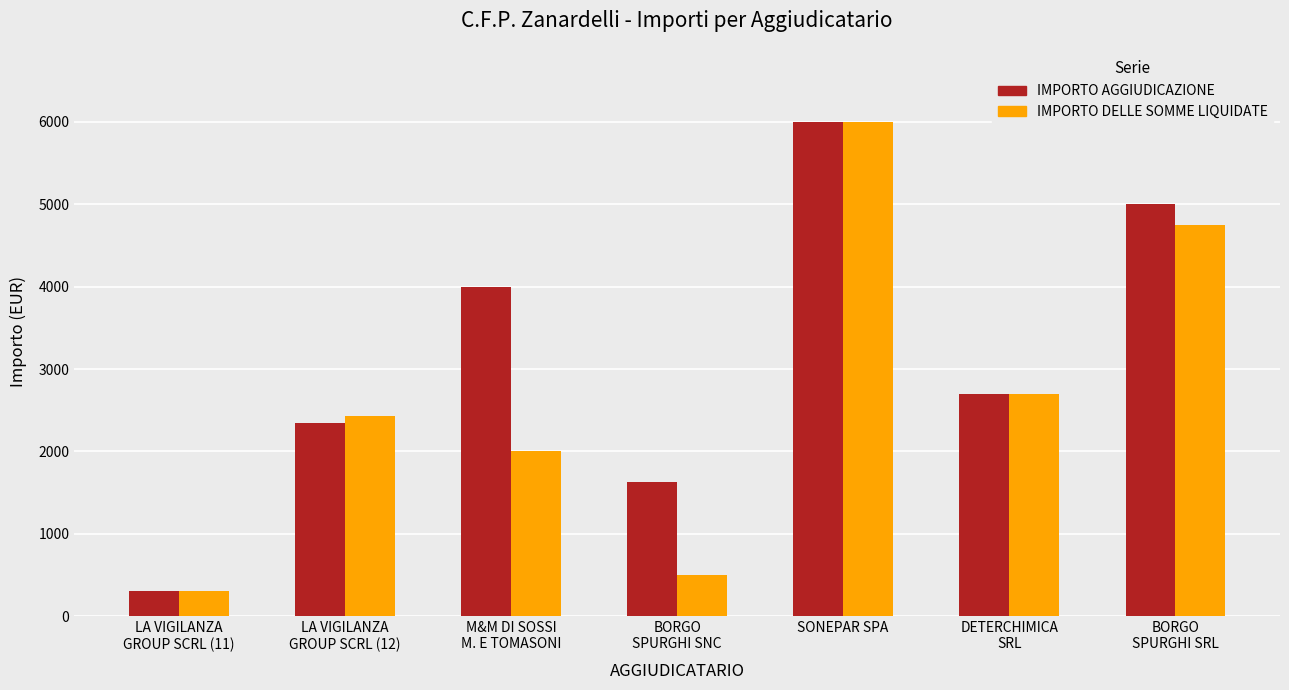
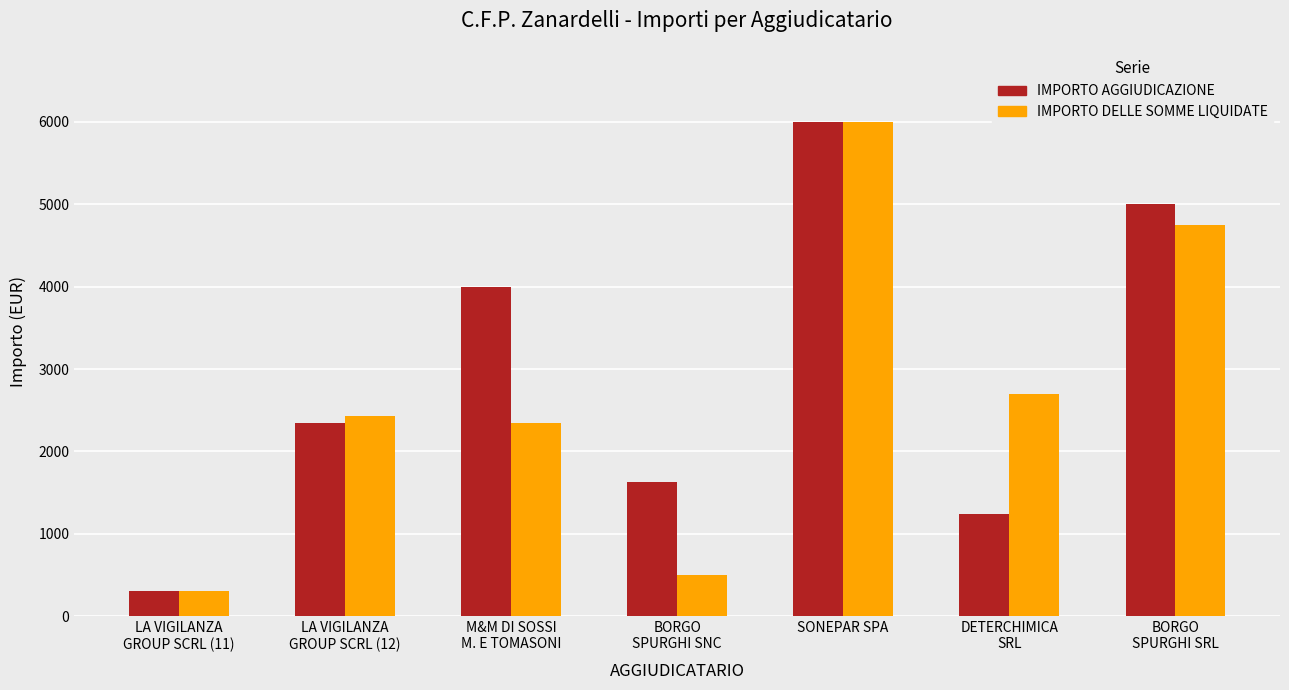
IMPORTO DELLE SOMME LIQUIDATE, M&M DI SOSSI M. E TOMASONI: 2000 -> 2300
IMPORTO AGGIUDICAZIONE, DETERCHIMICA SRL: 2700 -> 1200
